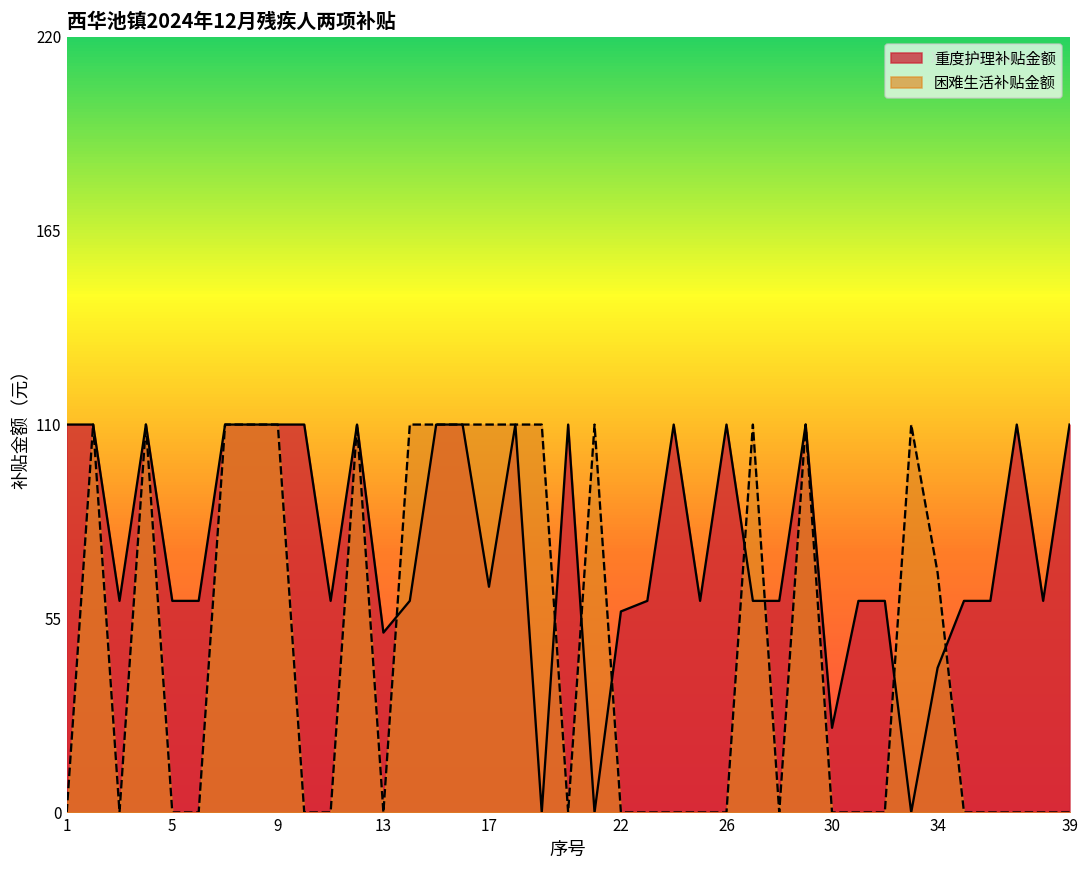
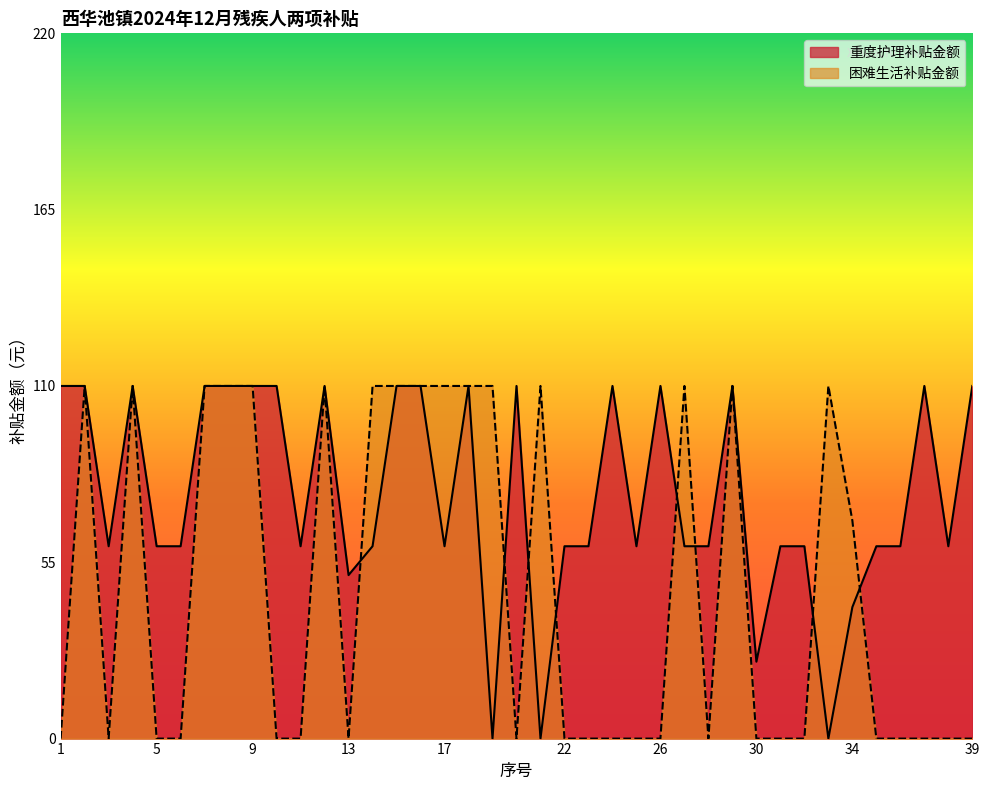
重度护理补贴金额, 17: 64 -> 60
重度护理补贴金额, 22: 57 -> 60
